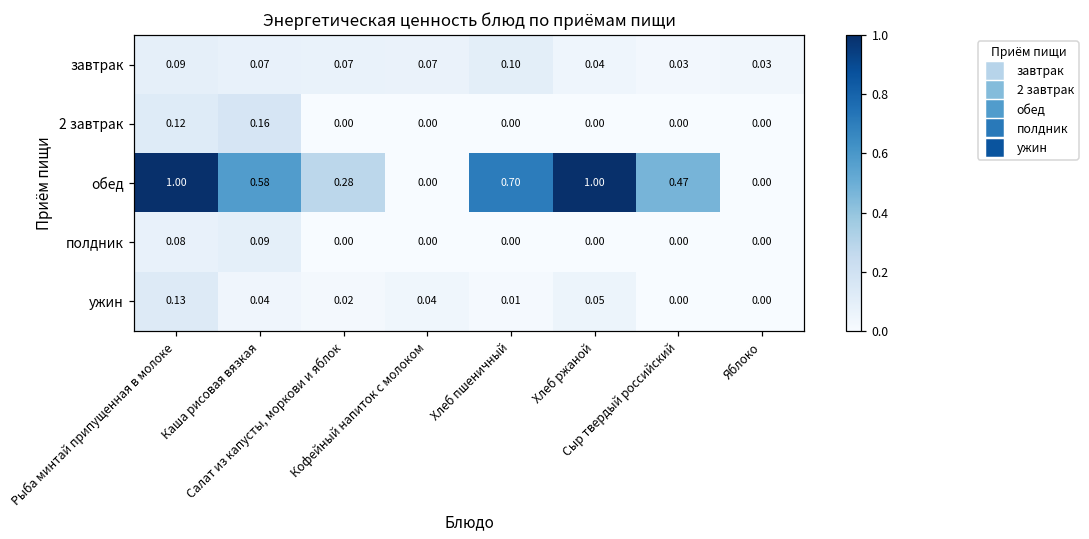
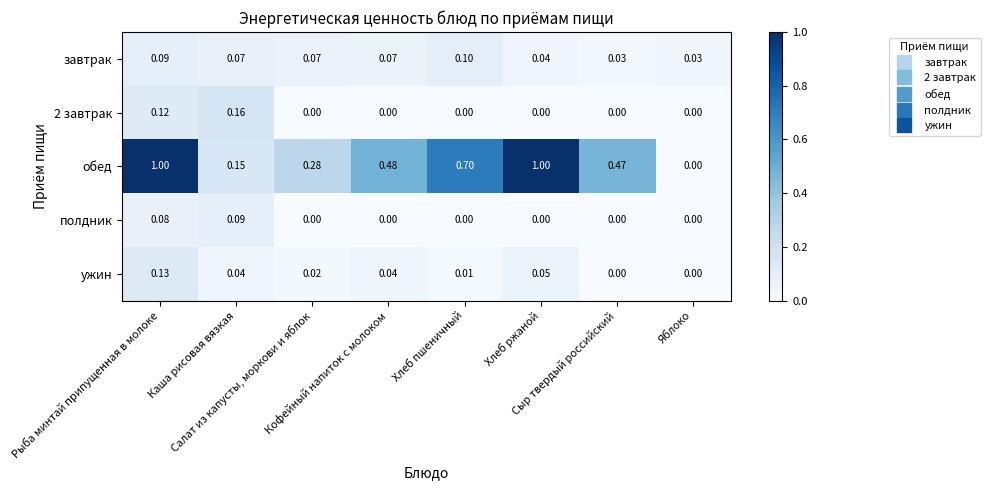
обед, Каша рисовая вязкая: 0.58 -> 0.15
обед, Кофейный напиток с молоком: 0.00 -> 0.48
